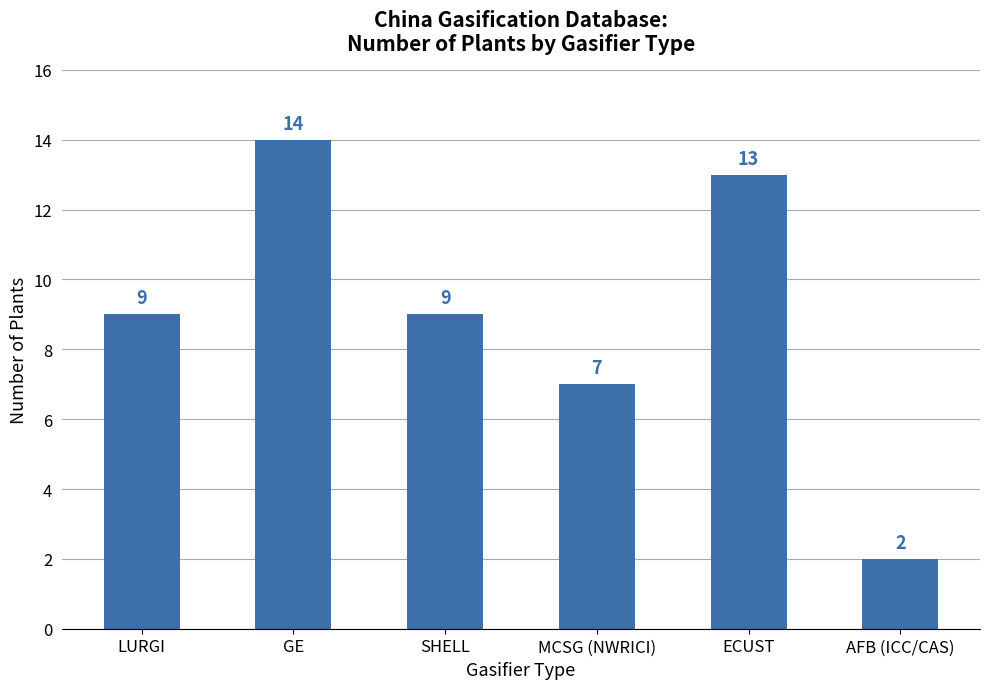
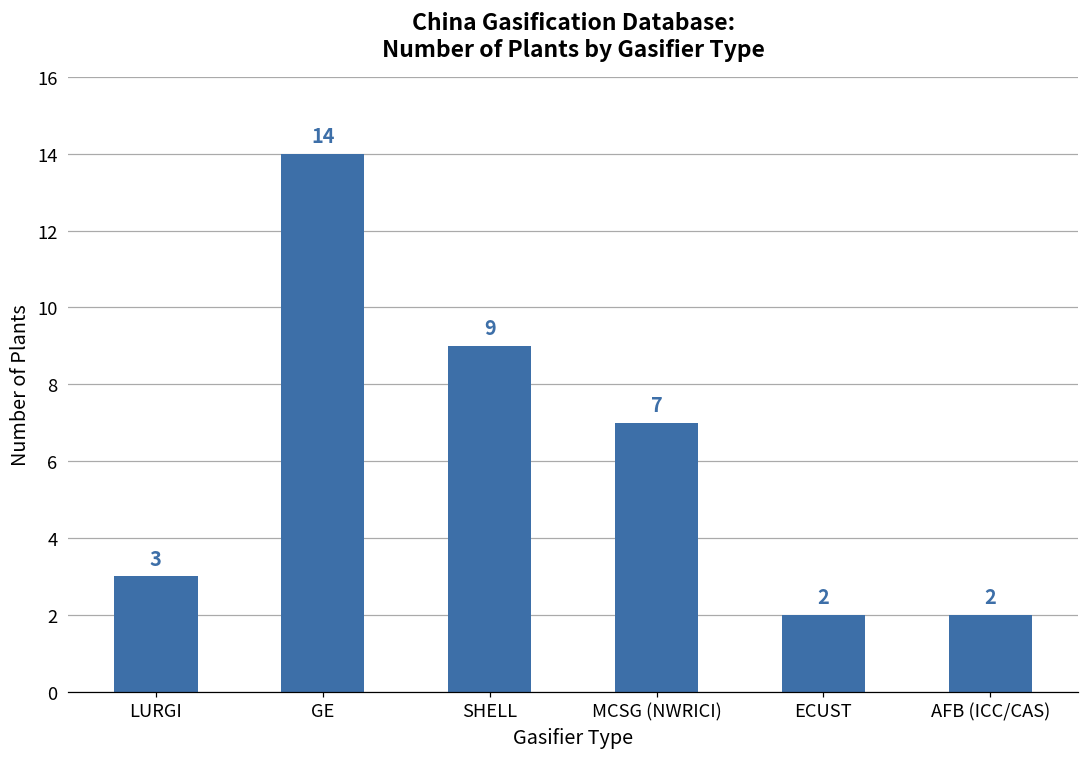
LURGI: 9 -> 3
ECUST: 13 -> 2
